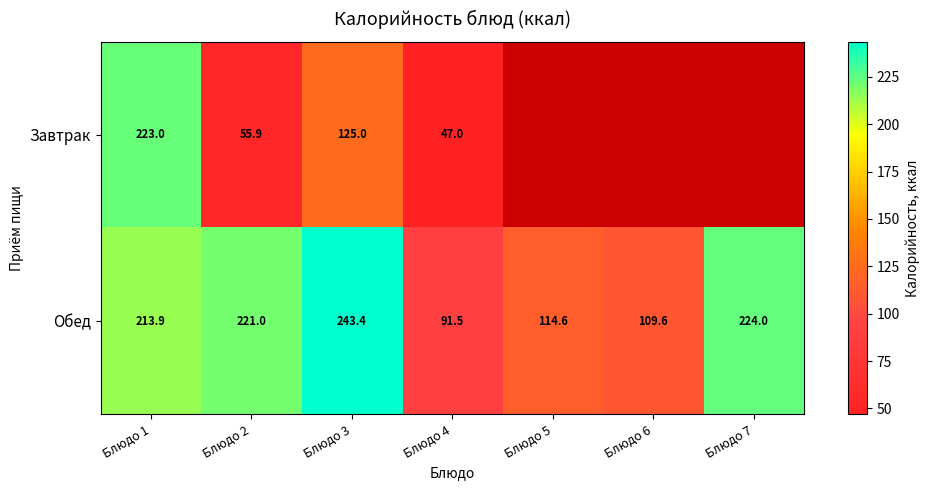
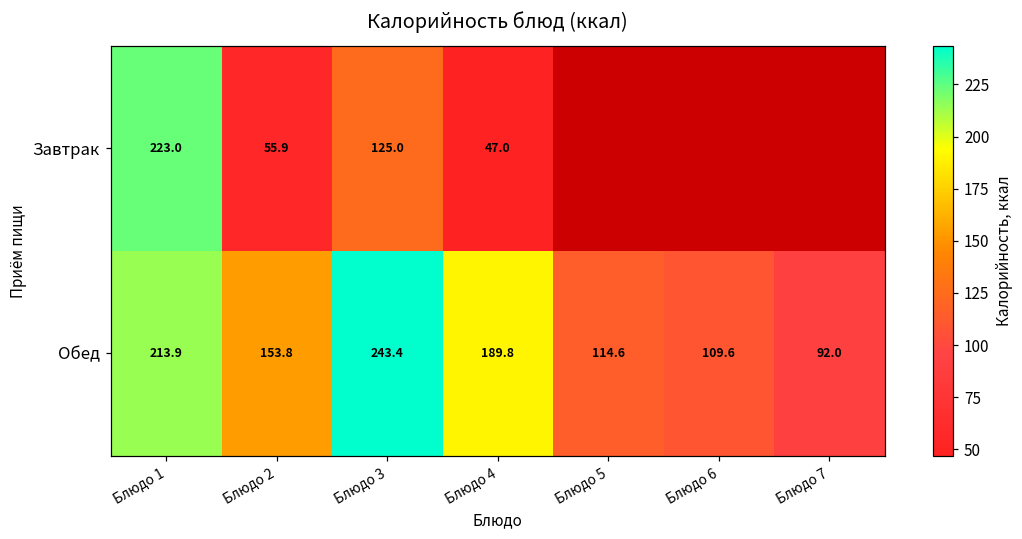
Обед, Блюдо 2: 221.0 -> 153.8
Обед, Блюдо 4: 91.5 -> 189.8
Обед, Блюдо 7: 224.0 -> 92.0
